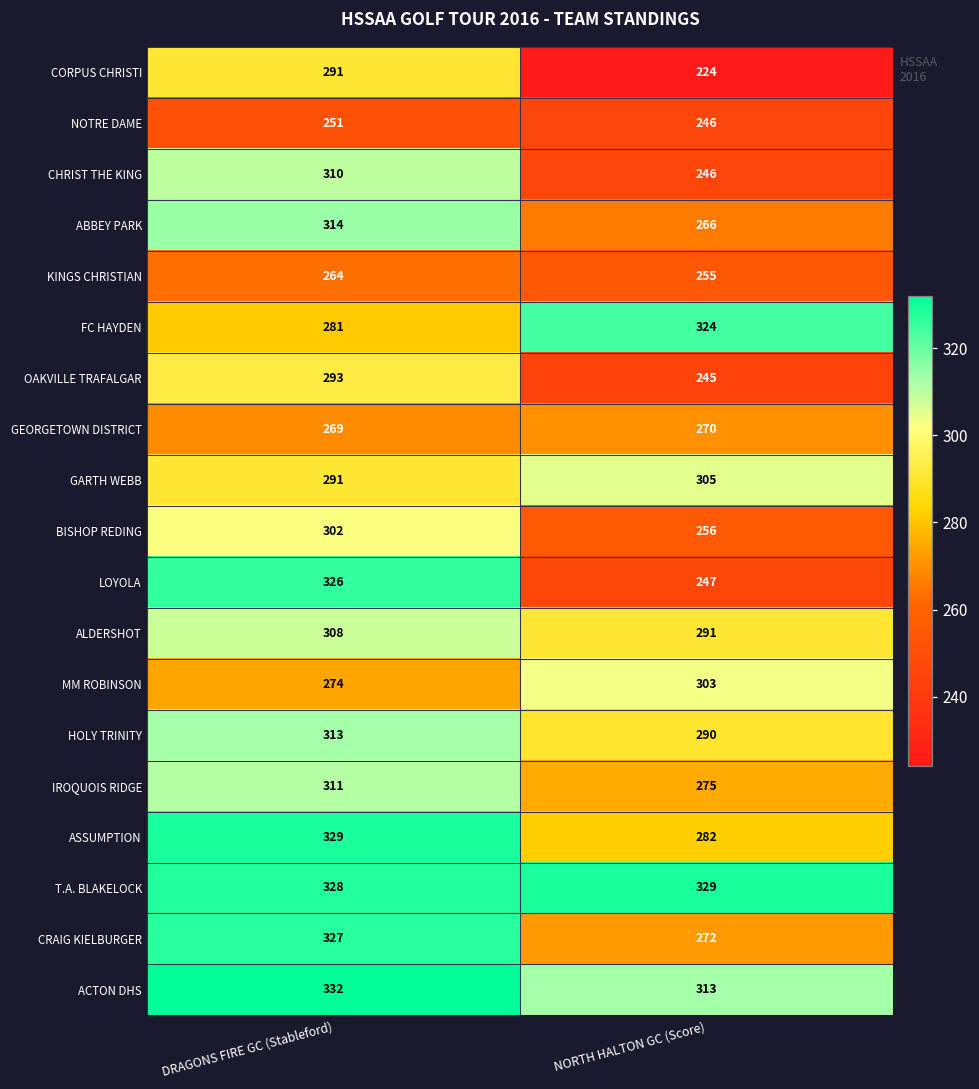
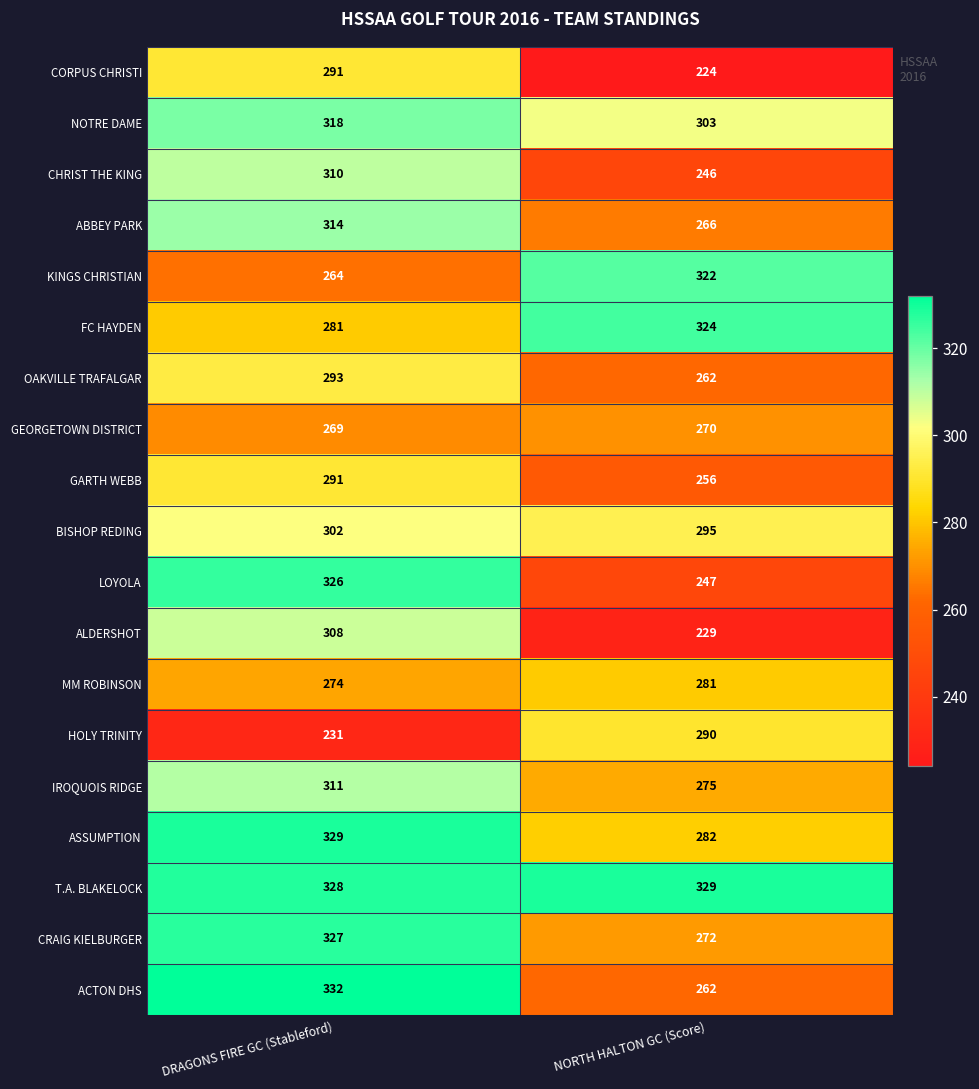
NOTRE DAME, DRAGONS FIRE GC (Stableford): 251 -> 318
NOTRE DAME, NORTH HALTON GC (Score): 246 -> 303
KINGS CHRISTIAN, NORTH HALTON GC (Score): 255 -> 322
OAKVILLE TRAFALGAR, NORTH HALTON GC (Score): 245 -> 262
GARTH WEBB, NORTH HALTON GC (Score): 305 -> 256
BISHOP REDING, NORTH HALTON GC (Score): 256 -> 295
ALDERSHOT, NORTH HALTON GC (Score): 291 -> 229
MM ROBINSON, NORTH HALTON GC (Score): 303 -> 281
HOLY TRINITY, DRAGONS FIRE GC (Stableford): 313 -> 231
ACTON DHS, NORTH HALTON GC (Score): 313 -> 262
